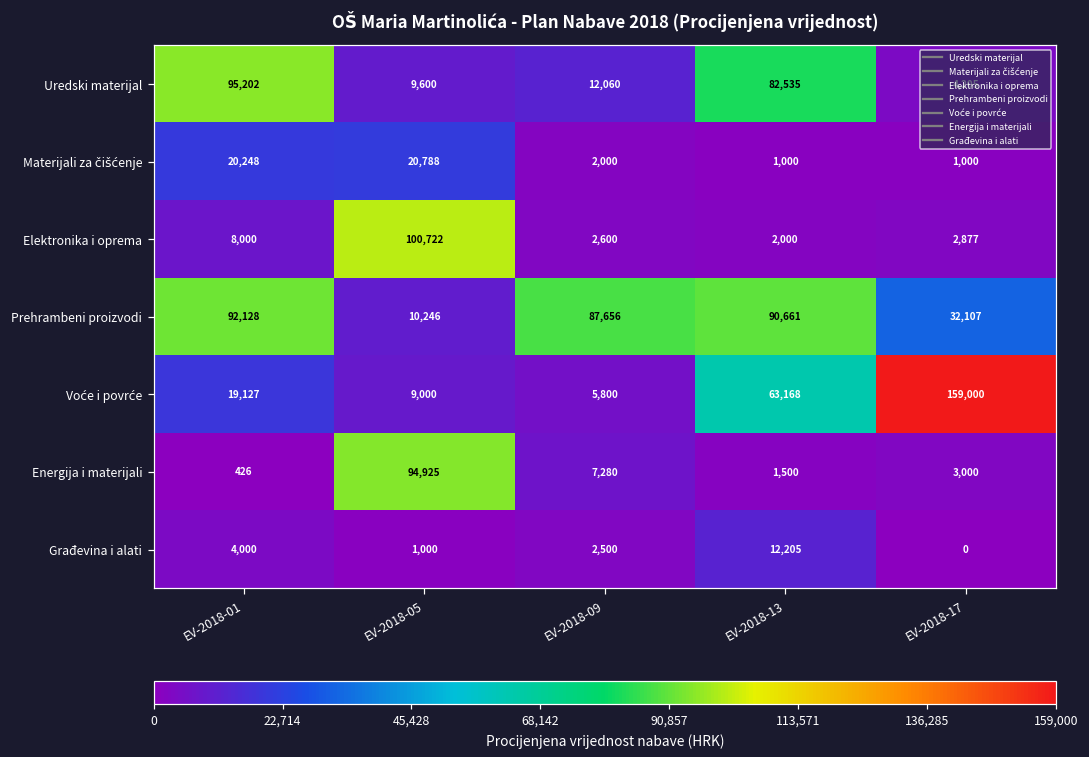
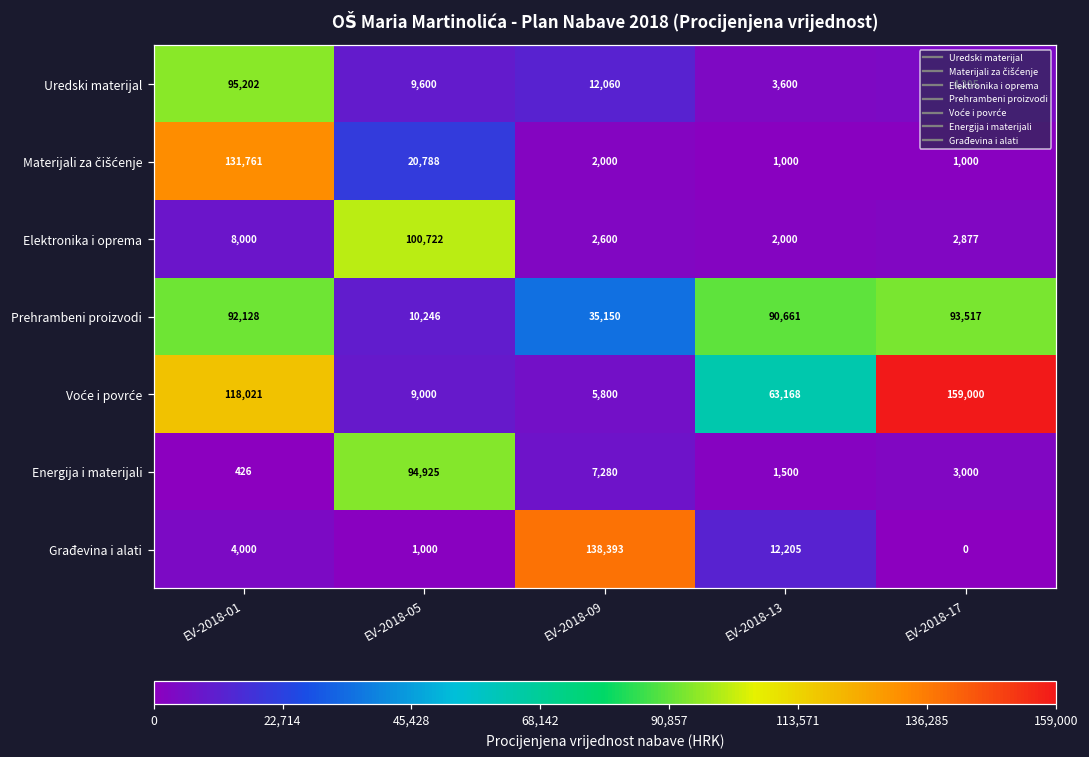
Uredski materijal, EV-2018-13: 82,535 -> 3,600
Materijali za čišćenje, EV-2018-01: 20,248 -> 131,761
Prehrambeni proizvodi, EV-2018-09: 87,656 -> 35,150
Prehrambeni proizvodi, EV-2018-17: 32,107 -> 93,517
Voće i povrće, EV-2018-01: 19,127 -> 118,021
Građevina i alati, EV-2018-09: 2,500 -> 138,393
